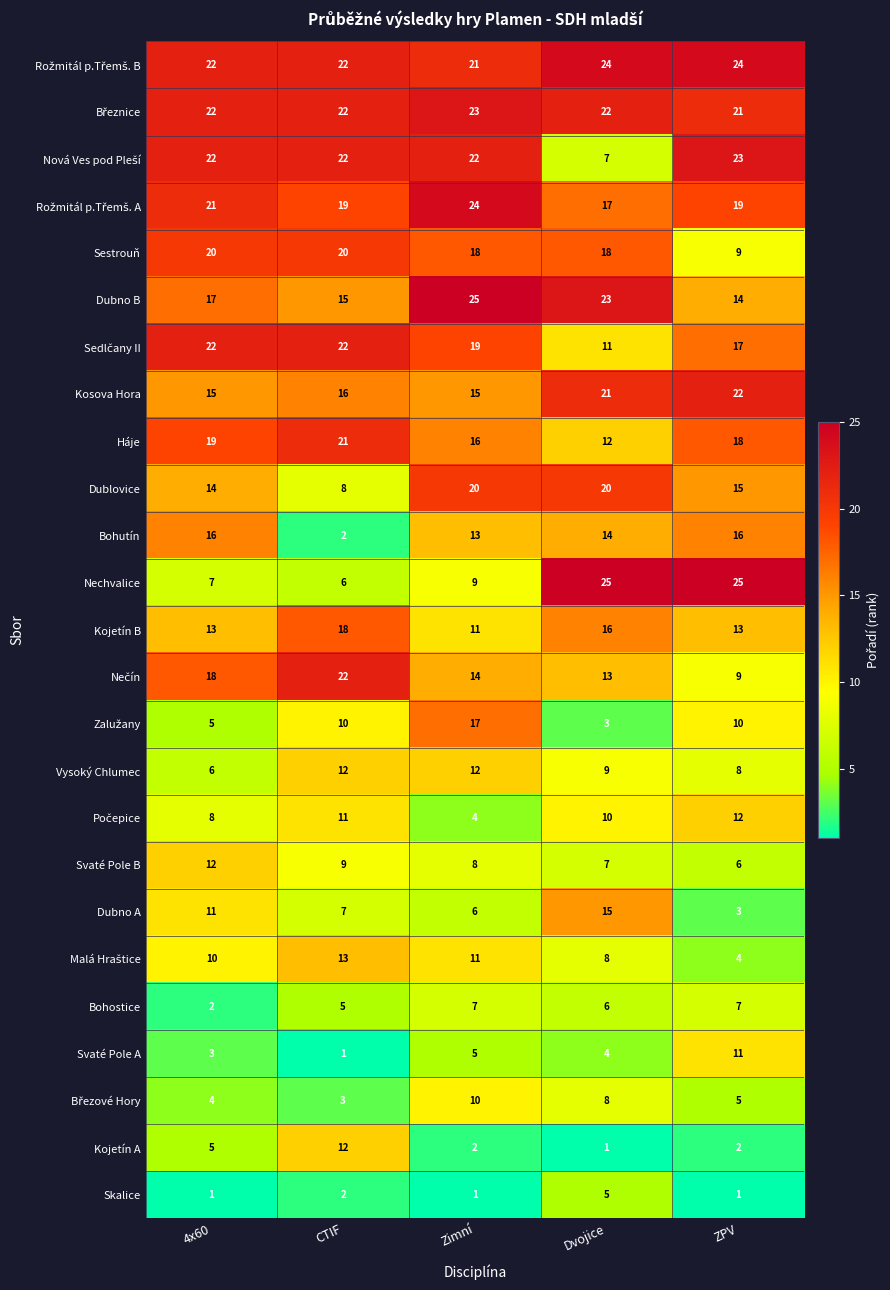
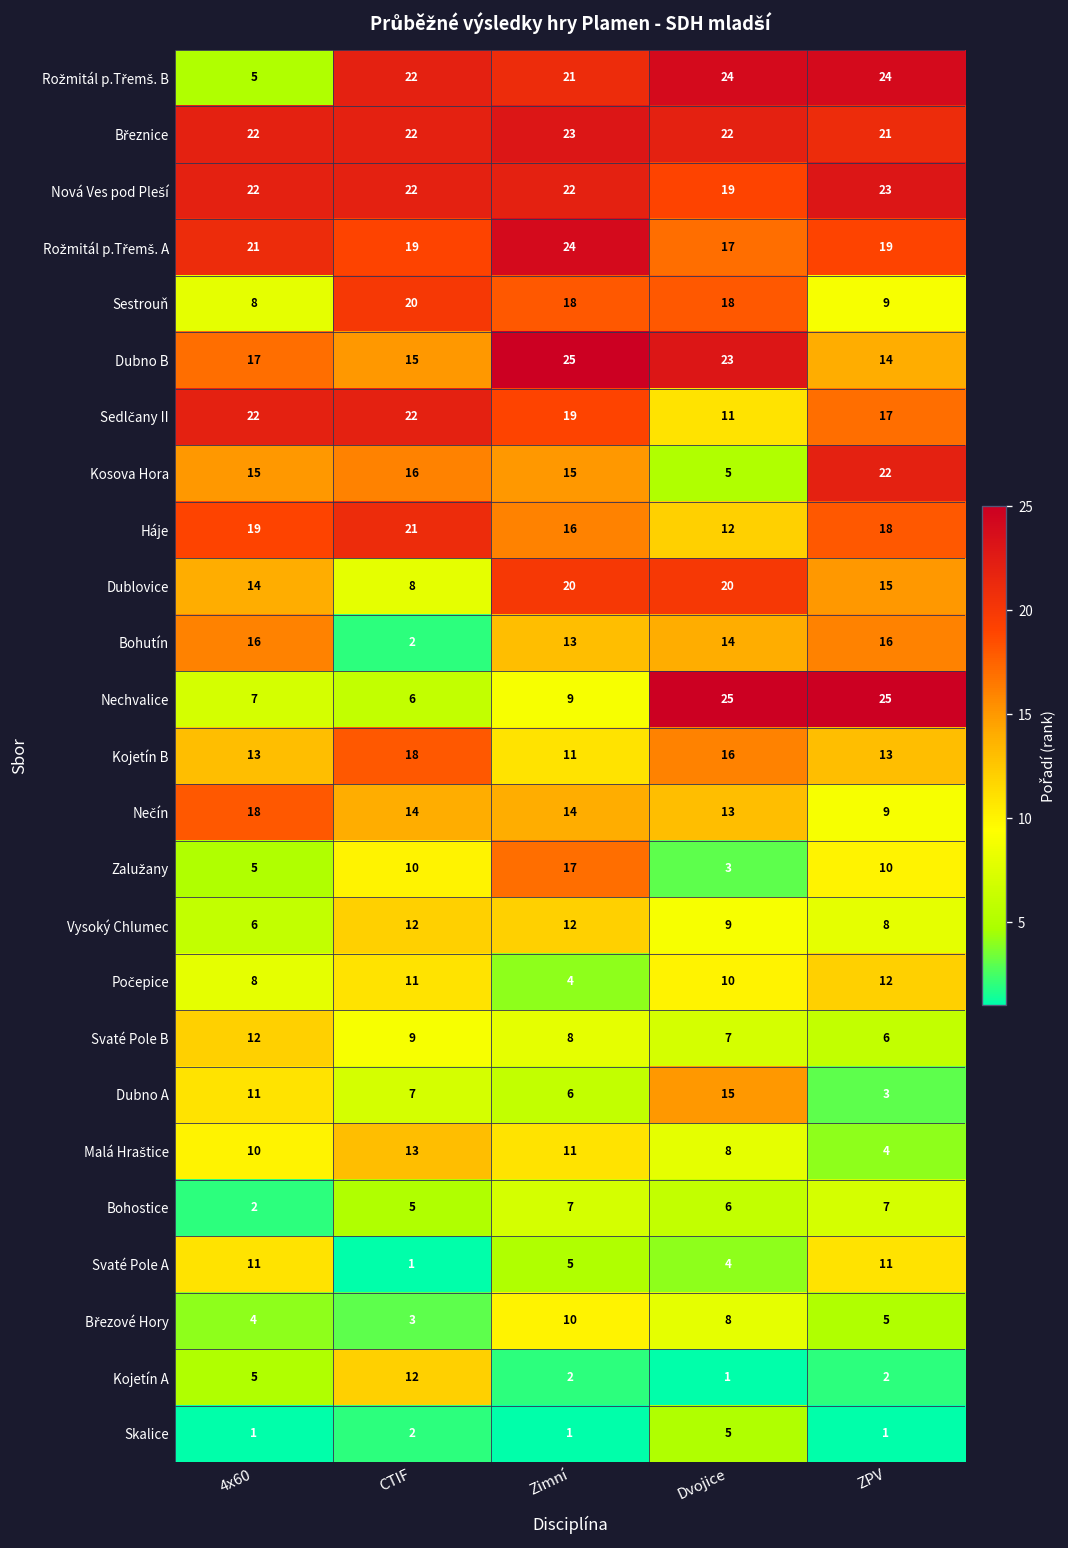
Rožmitál p.Třemš. B, 4x60: 22 -> 5
Nová Ves pod Pleší, Dvojice: 7 -> 19
Sestrouň, 4x60: 20 -> 8
Kosova Hora, Dvojice: 21 -> 5
Nečín, CTIF: 22 -> 14
Svaté Pole A, 4x60: 3 -> 11
